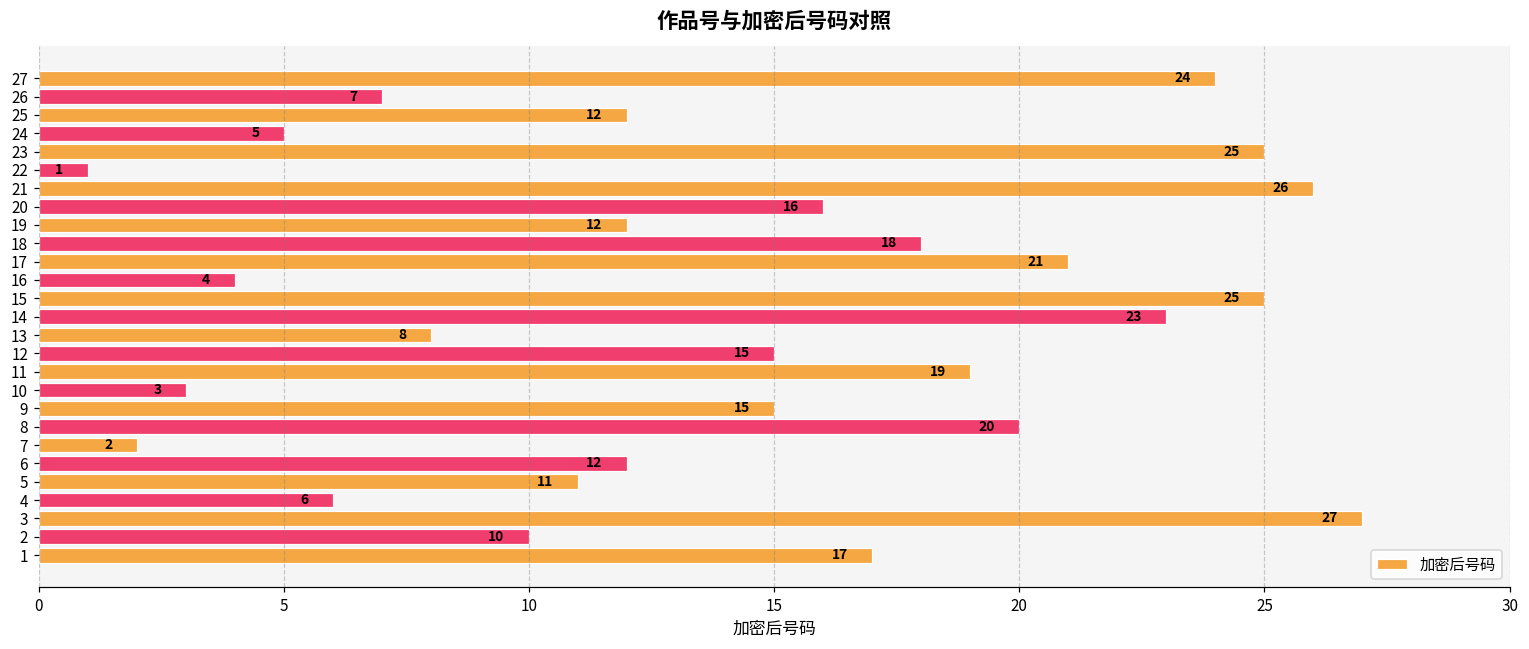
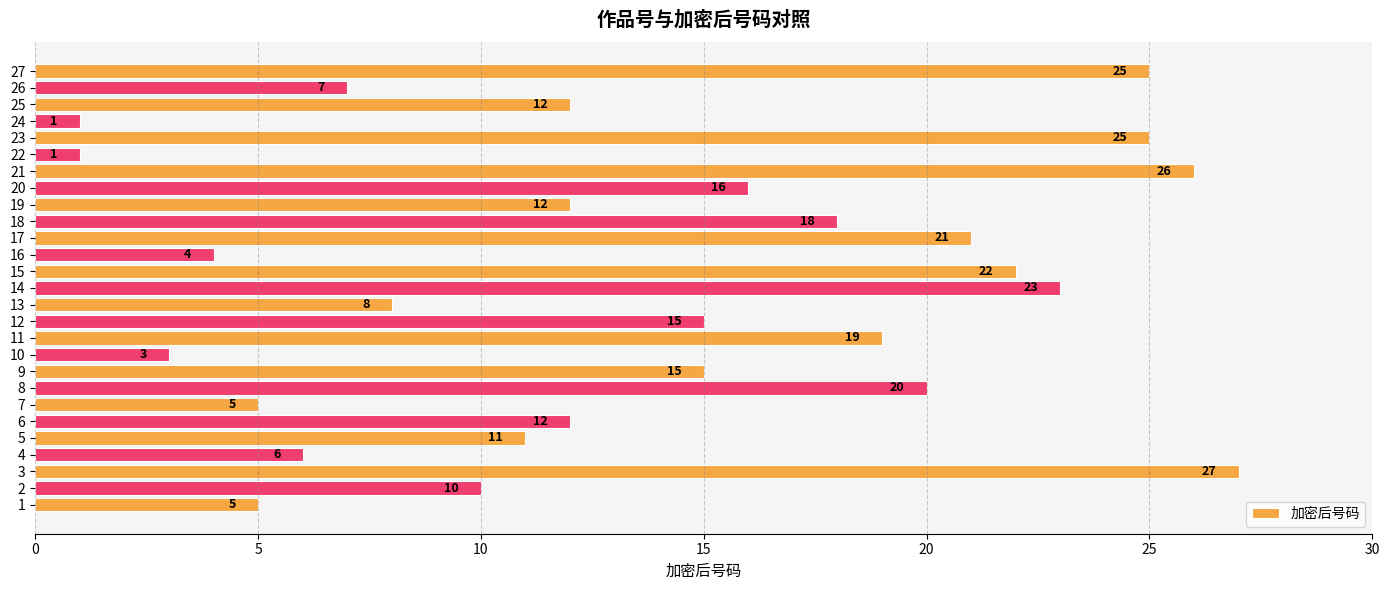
27: 24 -> 25
24: 5 -> 1
15: 25 -> 22
7: 2 -> 5
1: 17 -> 5
